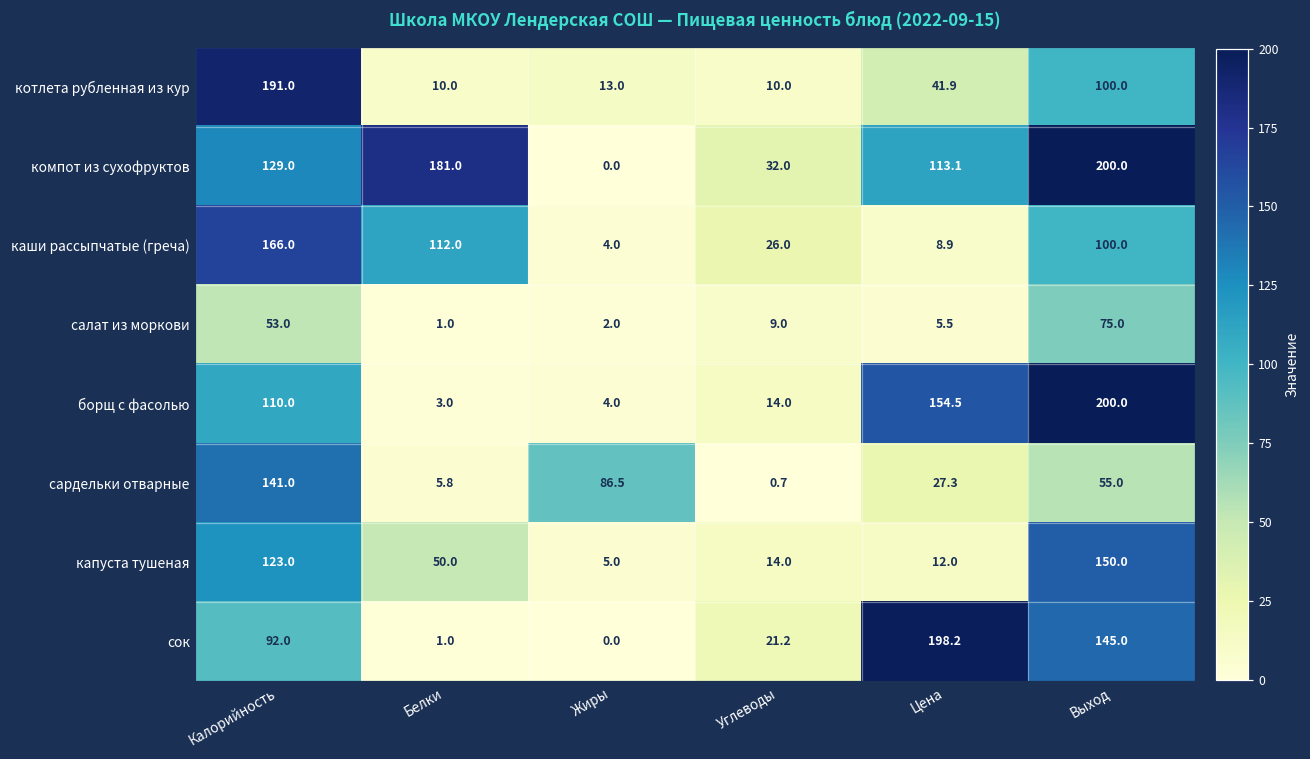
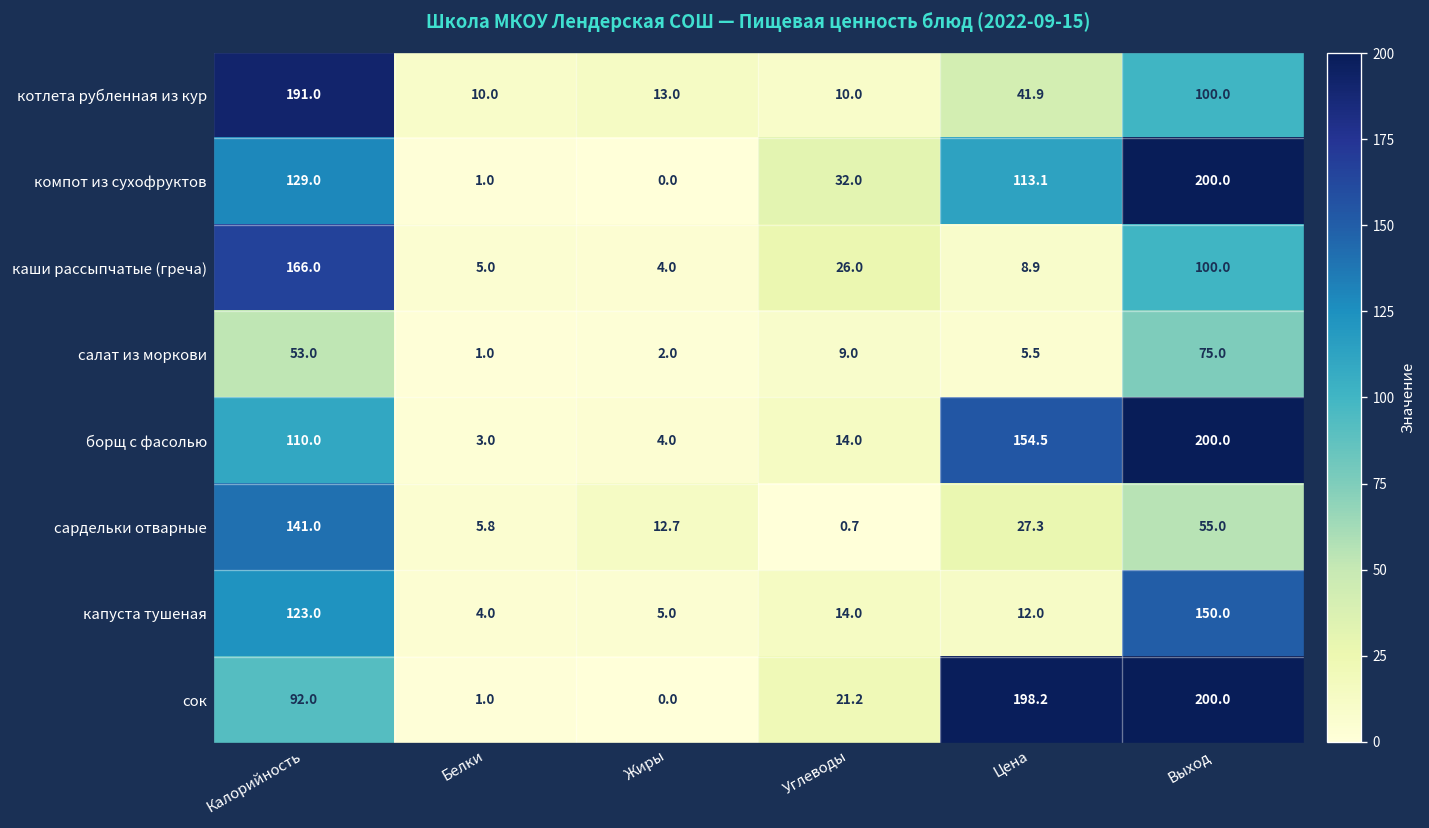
компот из сухофруктов, Белки: 181.0 -> 1.0
каши рассыпчатые (греча), Белки: 112.0 -> 5.0
сардельки отварные, Жиры: 86.5 -> 12.7
капуста тушеная, Белки: 50.0 -> 4.0
сок, Выход: 145.0 -> 200.0
